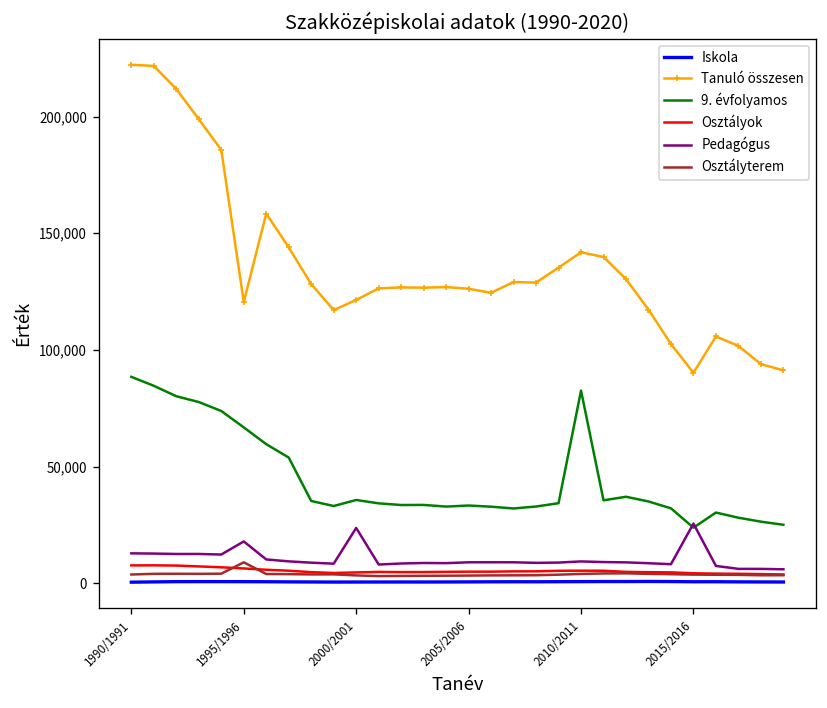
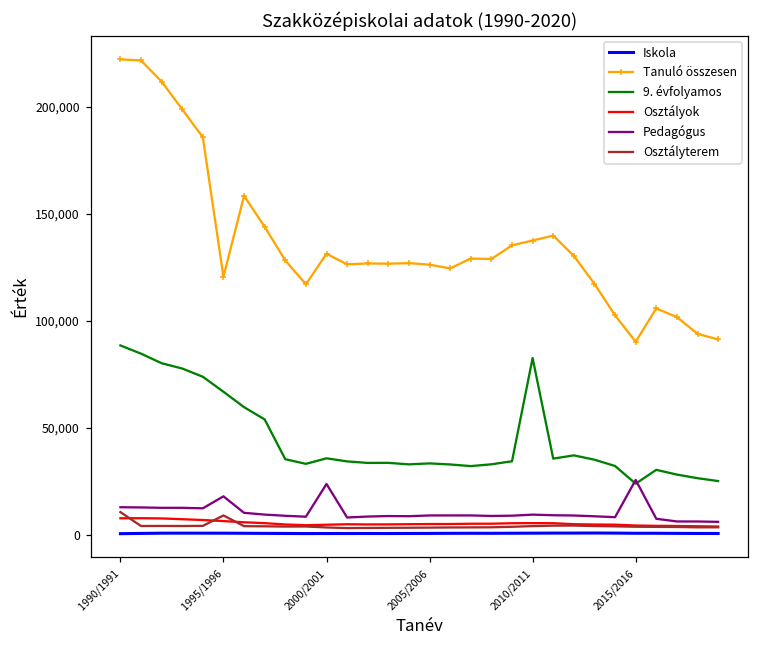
Osztályterem, 1990/1991: 4,000 -> 11,000
Tanuló összesen, 2000/2001: 121,000 -> 131,000
Tanuló összesen, 2010/2011: 142,000 -> 137,000
